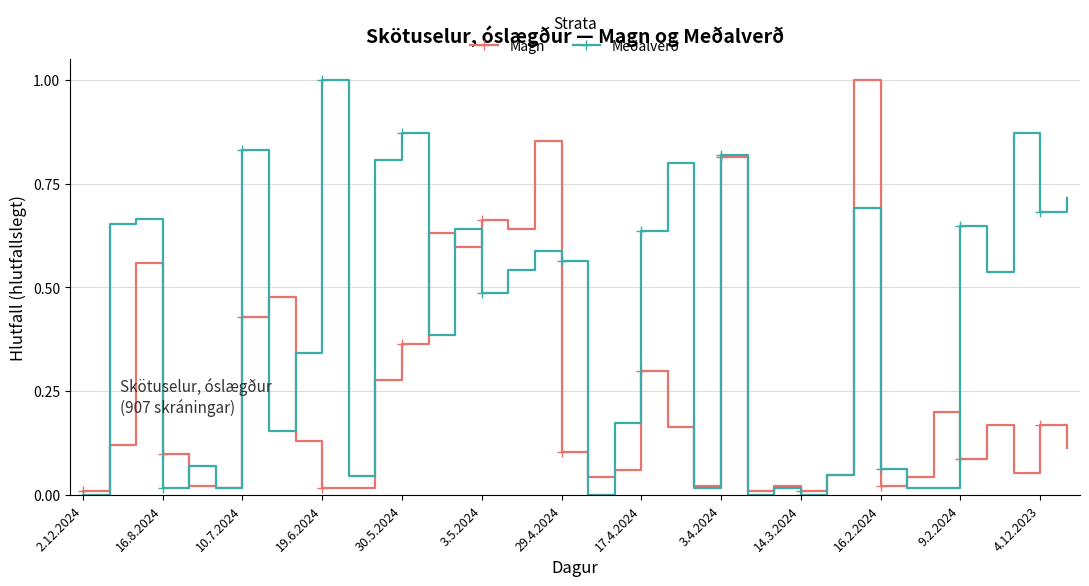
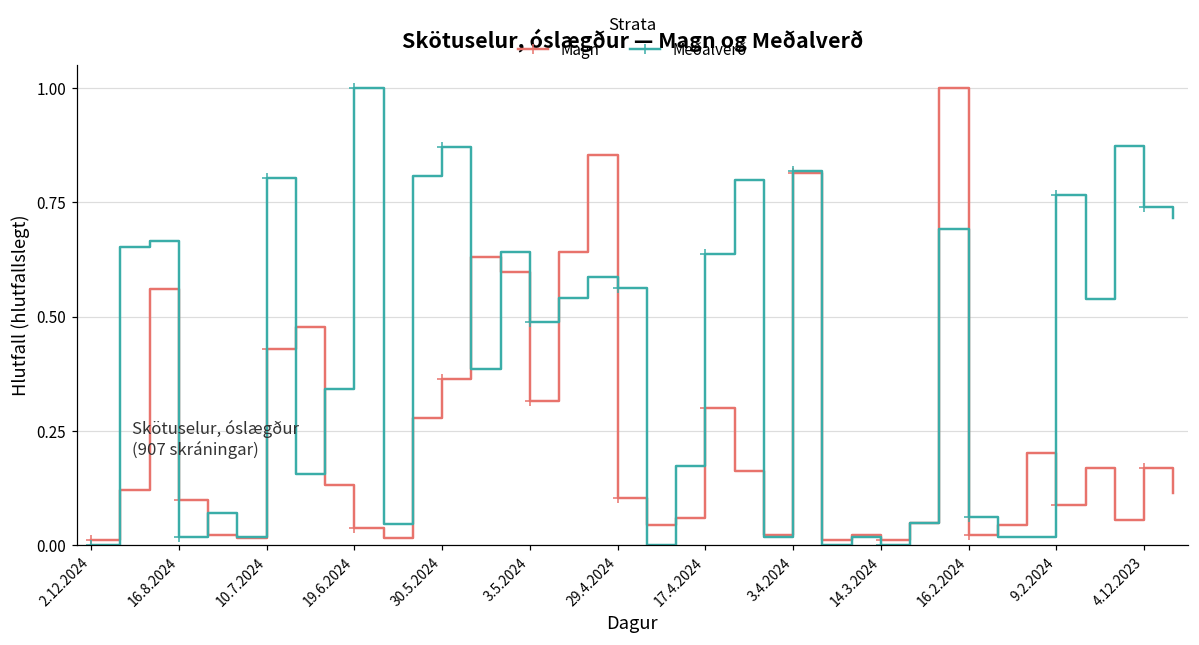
Meðalverð, 10.7.2024: 0.83 -> 0.80
Magn, 19.6.2024: 0.02 -> 0.04
Magn, 3.5.2024: 0.66 -> 0.32
Meðalverð, 9.2.2024: 0.65 -> 0.77
Meðalverð, 4.12.2023: 0.68 -> 0.74
